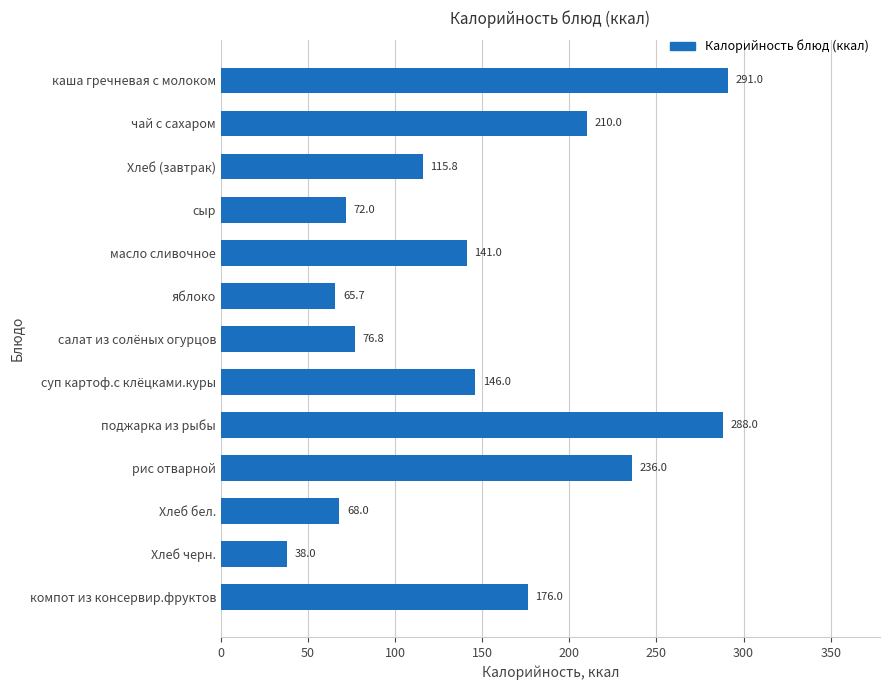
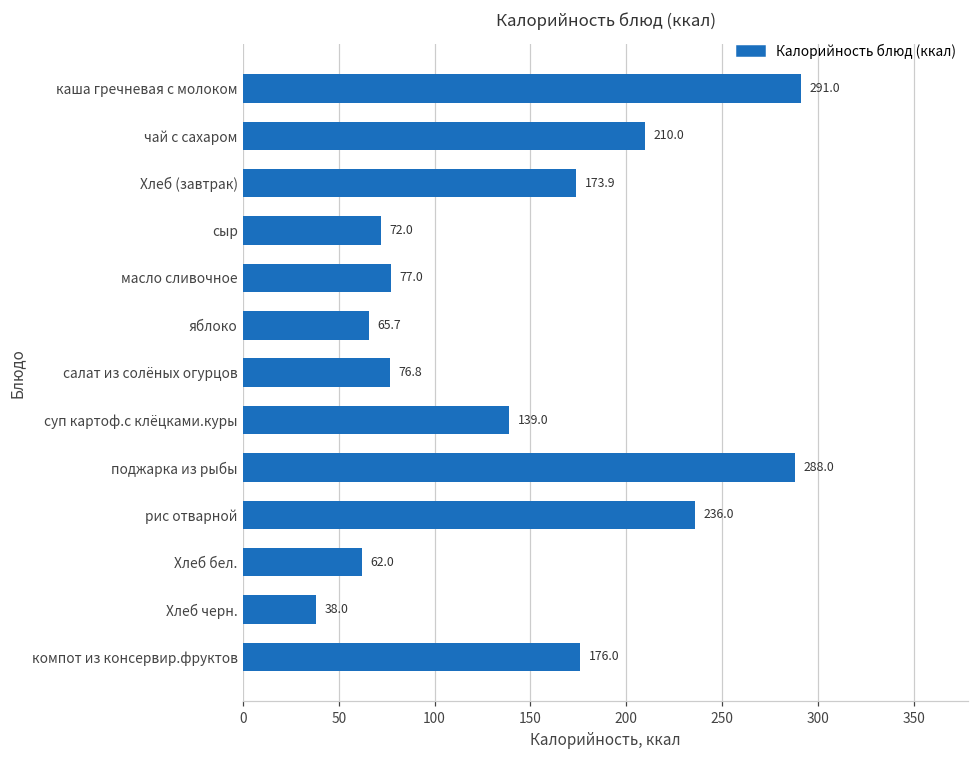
Хлеб (завтрак): 115.8 -> 173.9
масло сливочное: 141.0 -> 77.0
суп картоф.с клёцками.куры: 146.0 -> 139.0
Хлеб бел.: 68.0 -> 62.0
